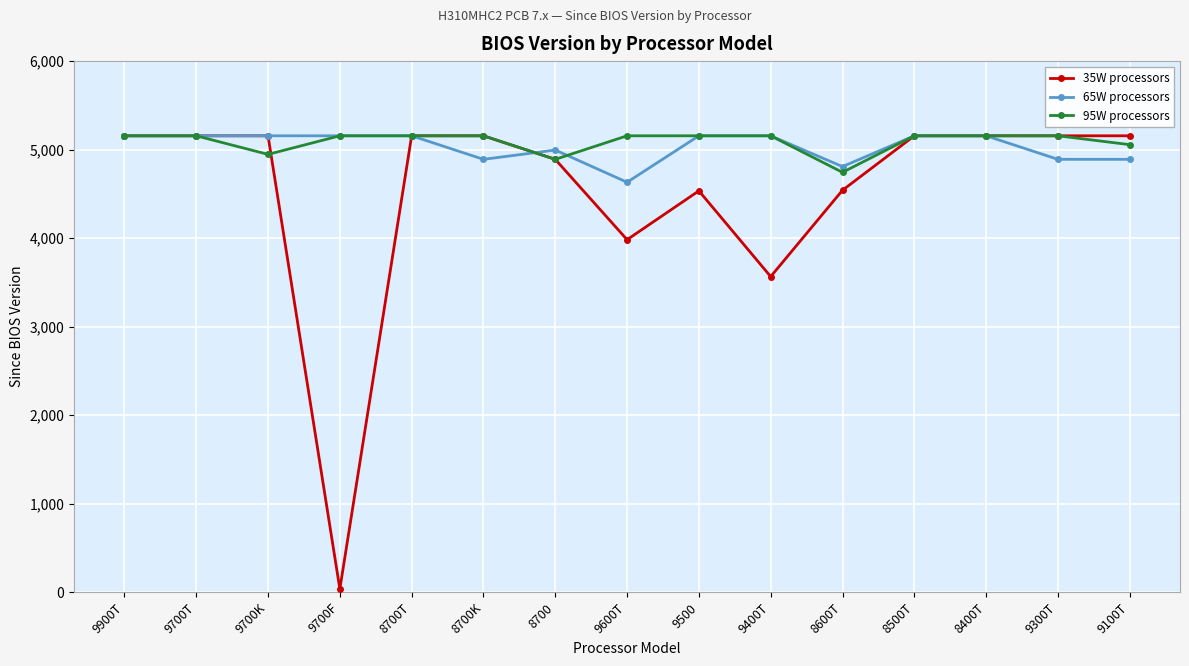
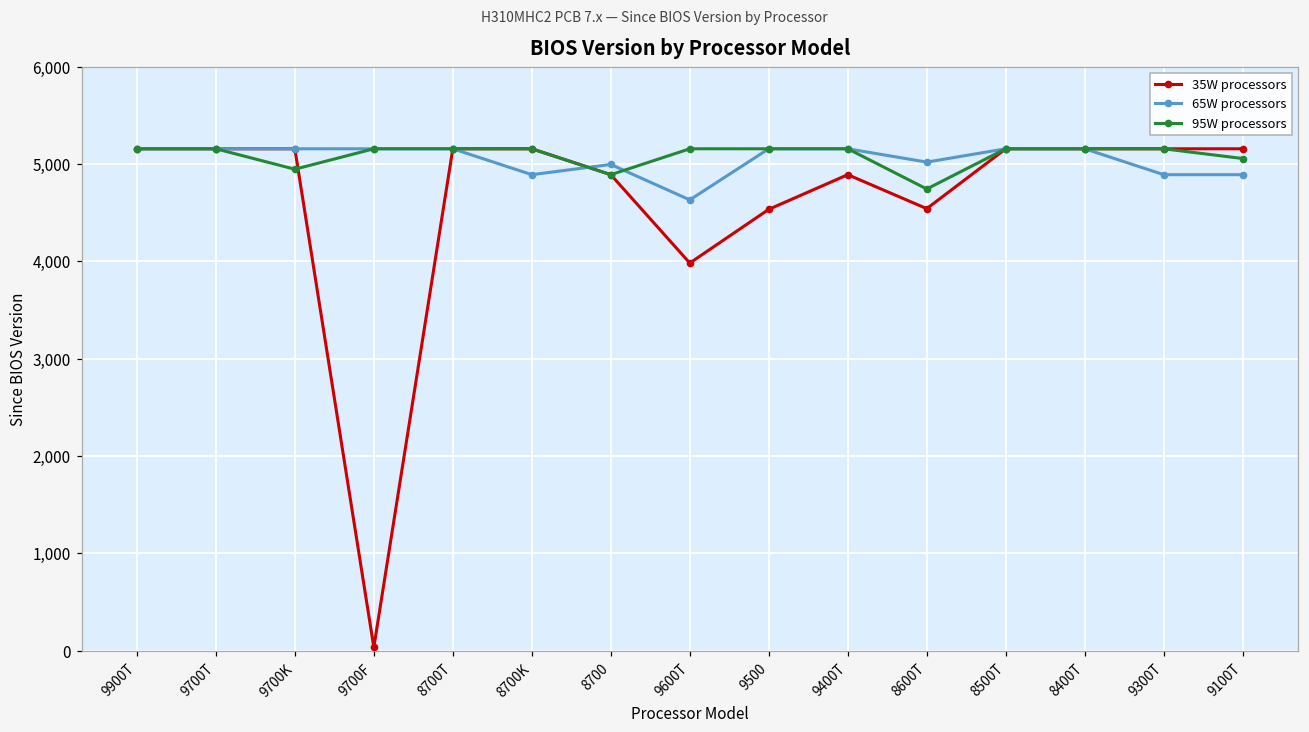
35W processors, 9400T: 3,600 -> 4,900
65W processors, 8600T: 4,800 -> 5,000
